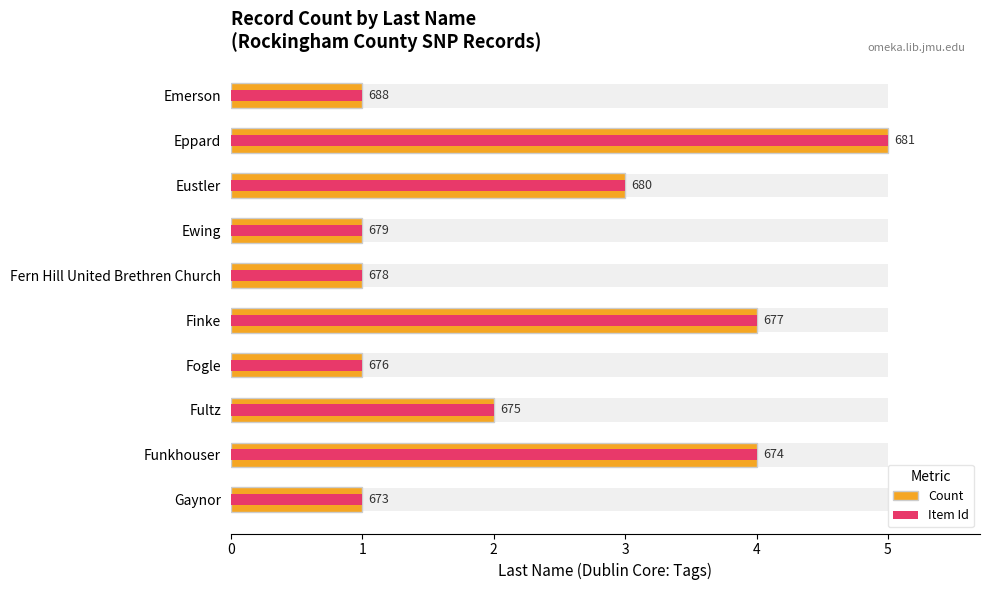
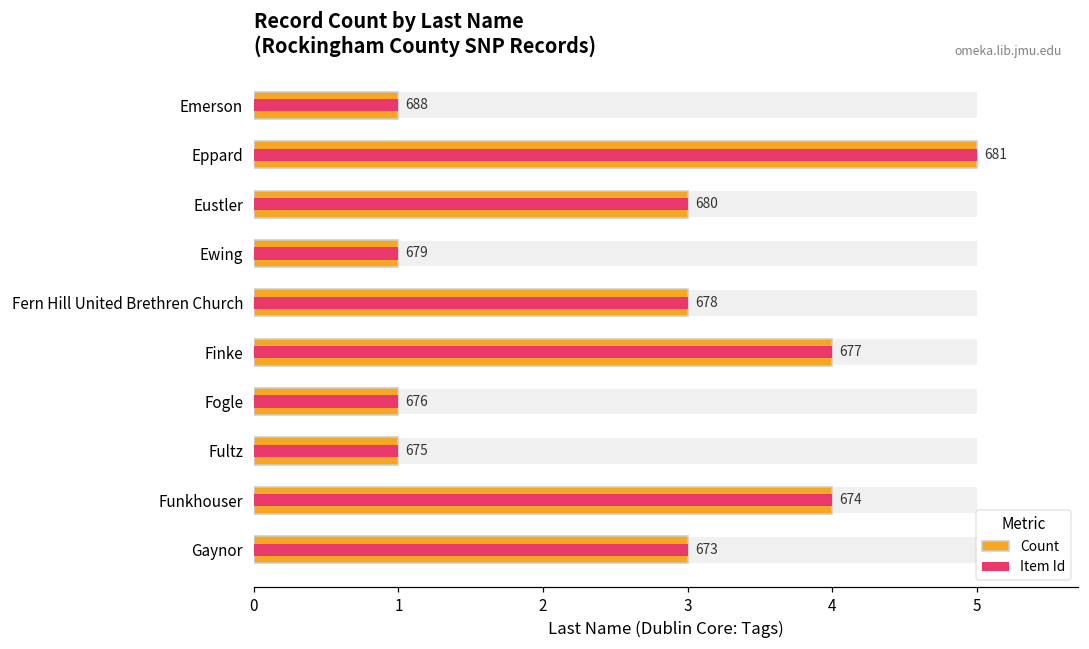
Count, Fern Hill United Brethren Church: 1 -> 3
Count, Fultz: 2 -> 1
Count, Gaynor: 1 -> 3
